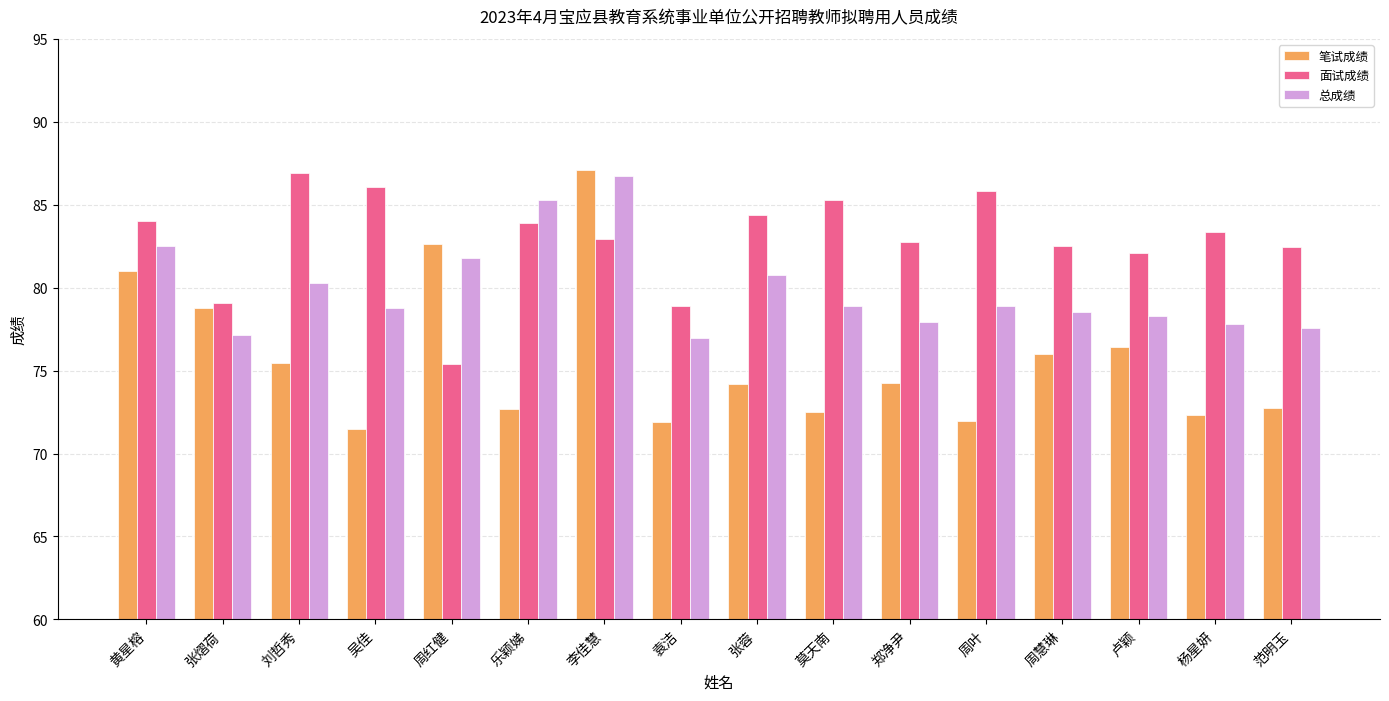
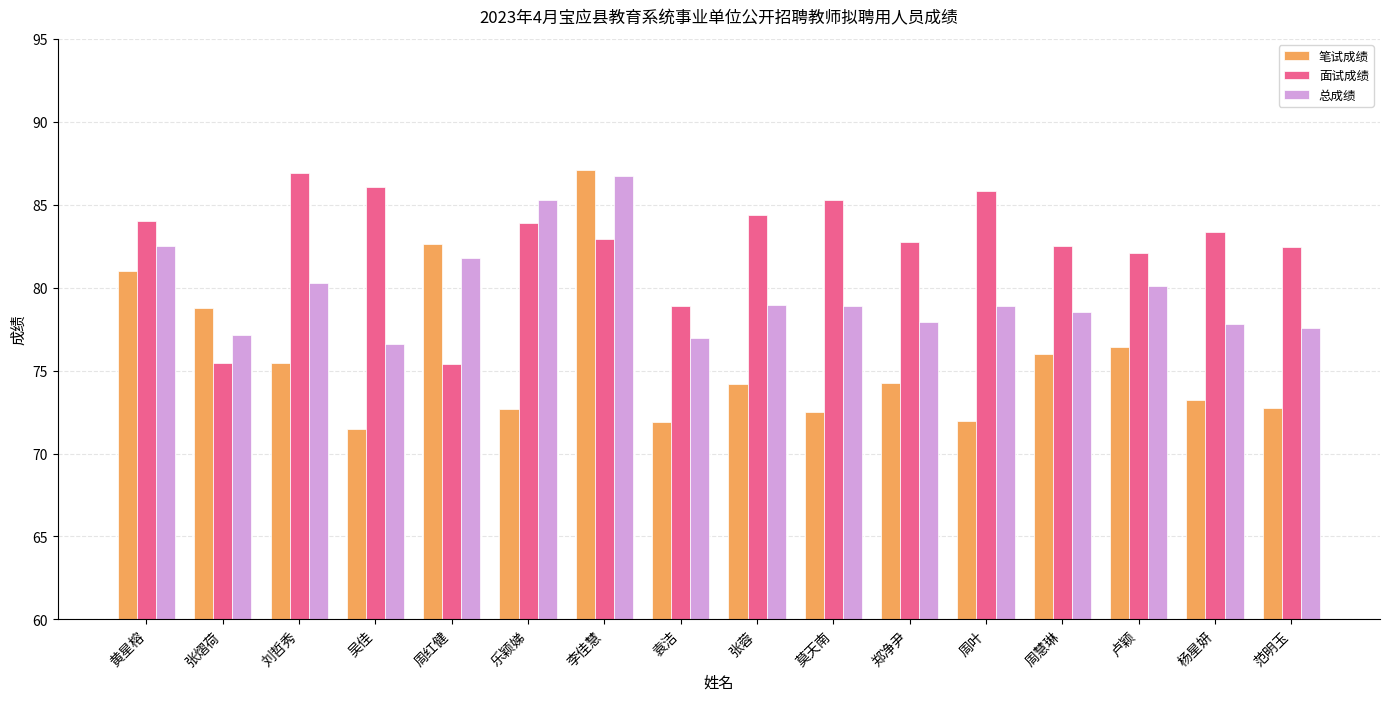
面试成绩, 张熠荷: 79.1 -> 75.5
总成绩, 吴佳: 78.8 -> 76.6
总成绩, 张蓉: 80.8 -> 79.0
总成绩, 卢颖: 78.3 -> 80.1
笔试成绩, 杨星妍: 72.3 -> 73.2
